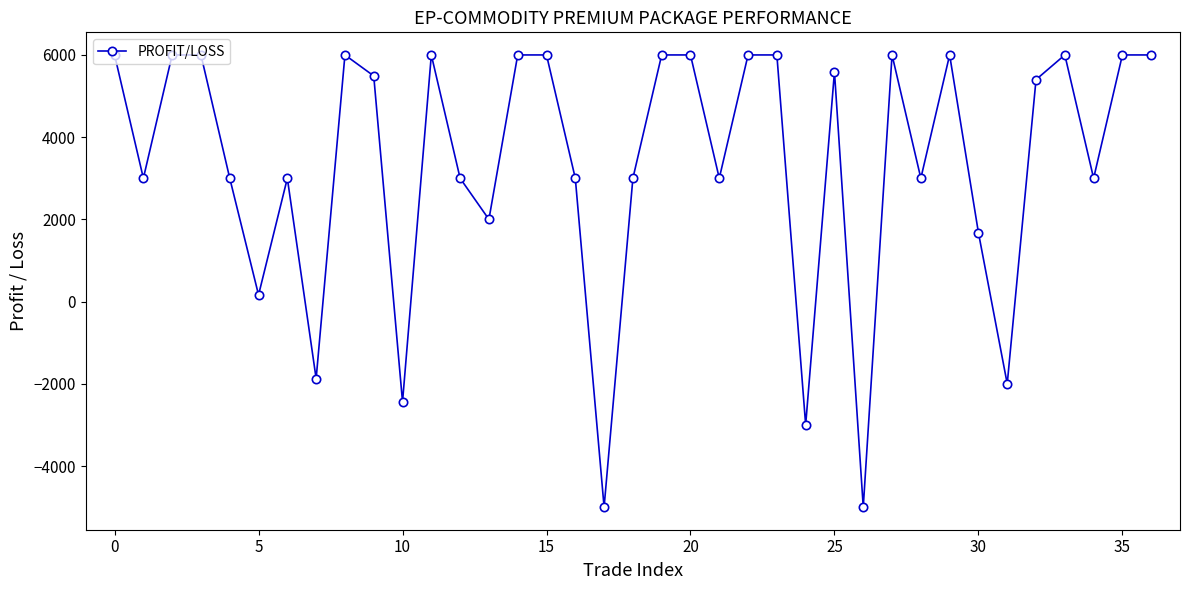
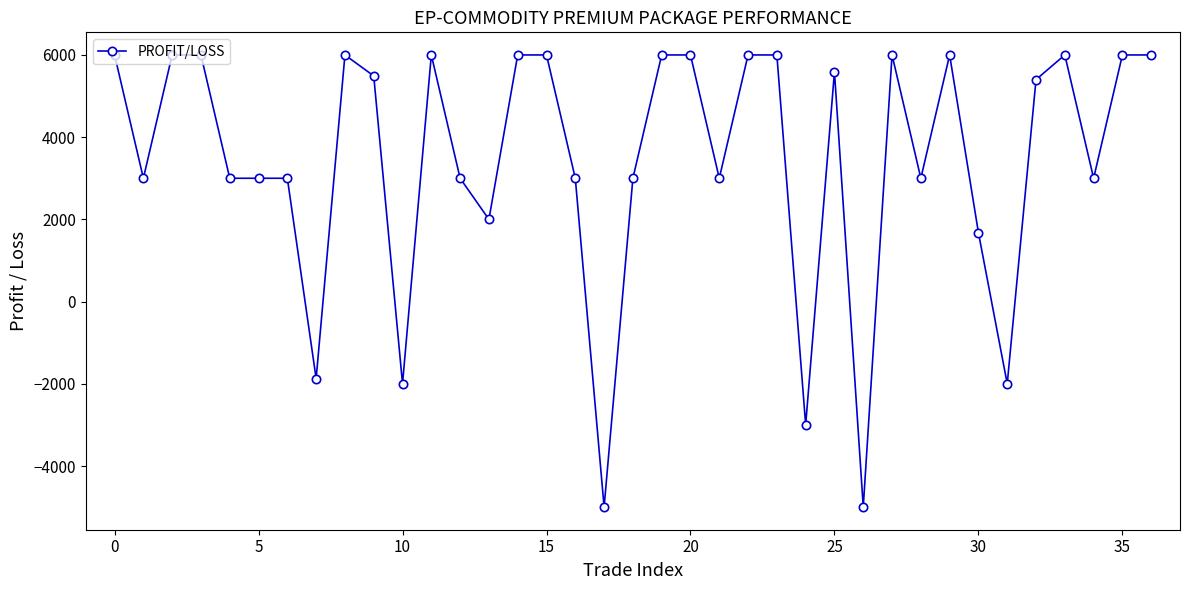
5: 200 -> 3000
10: -2400 -> -2000
